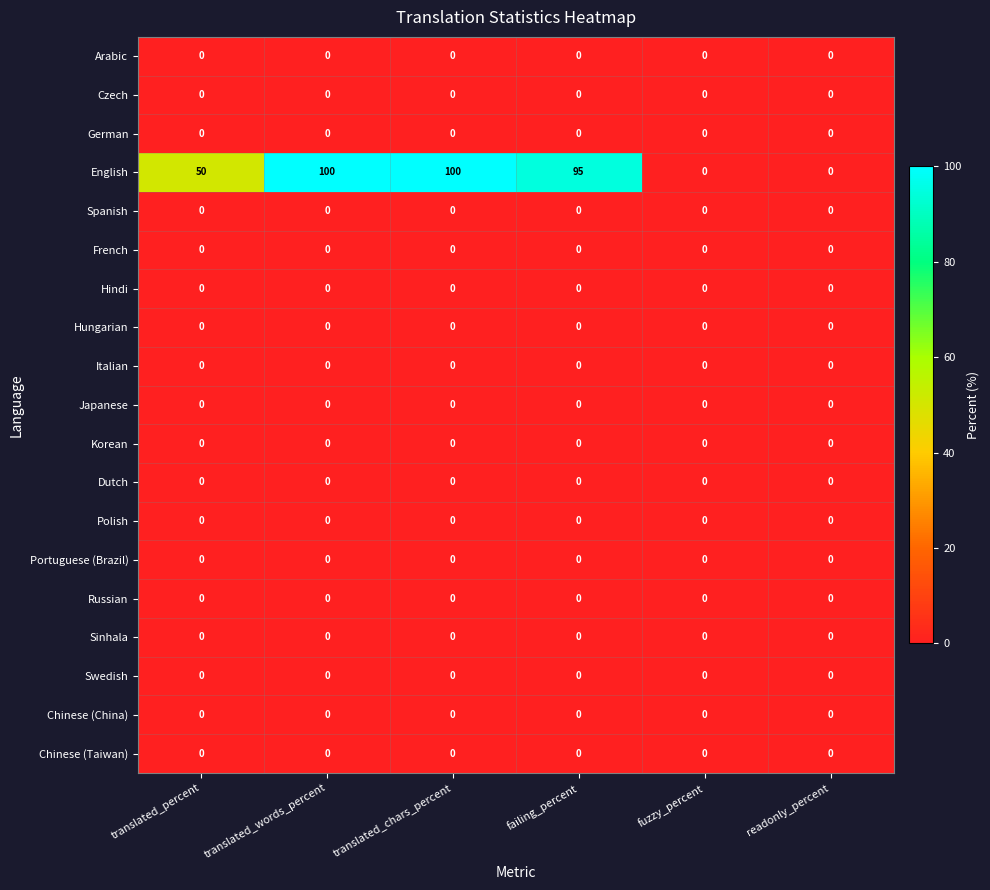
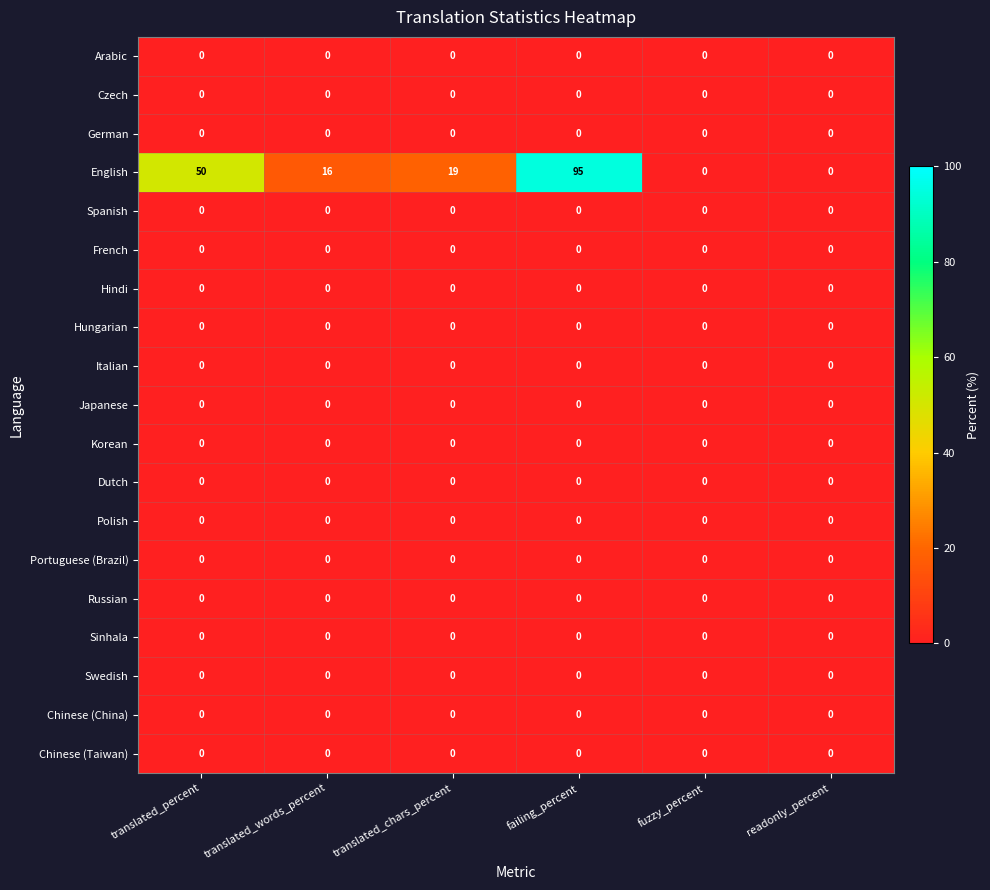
English, translated_words_percent: 100 -> 16
English, translated_chars_percent: 100 -> 19
